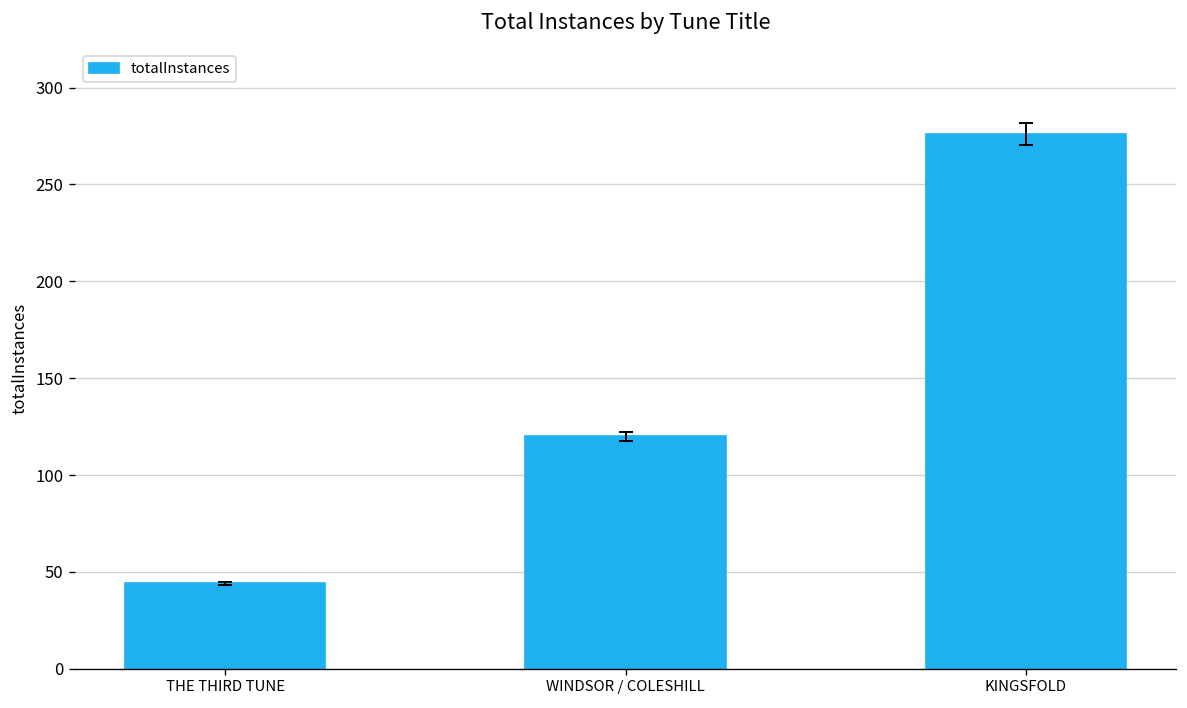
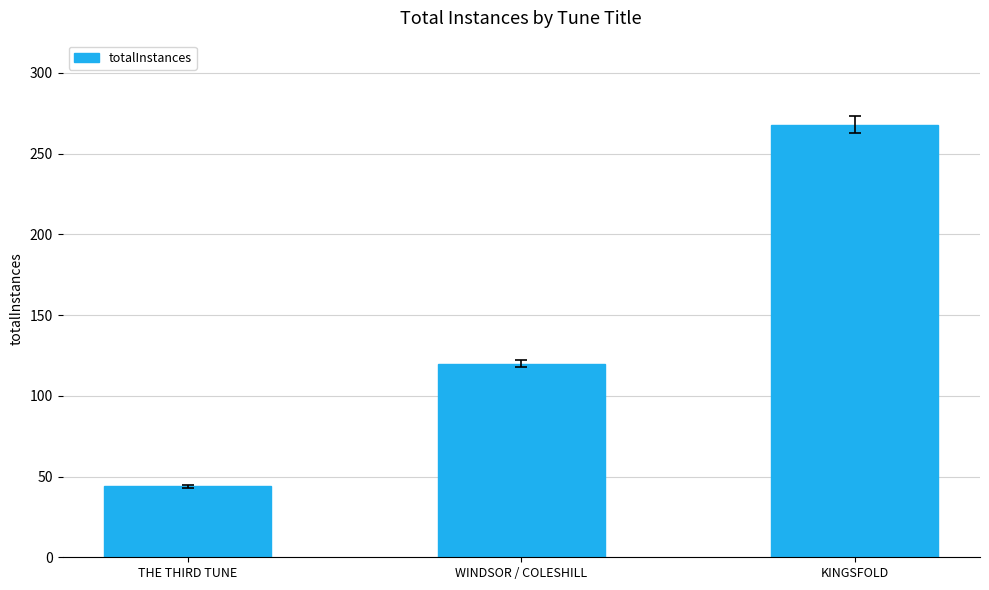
totalInstances, KINGSFOLD: 276 -> 268
